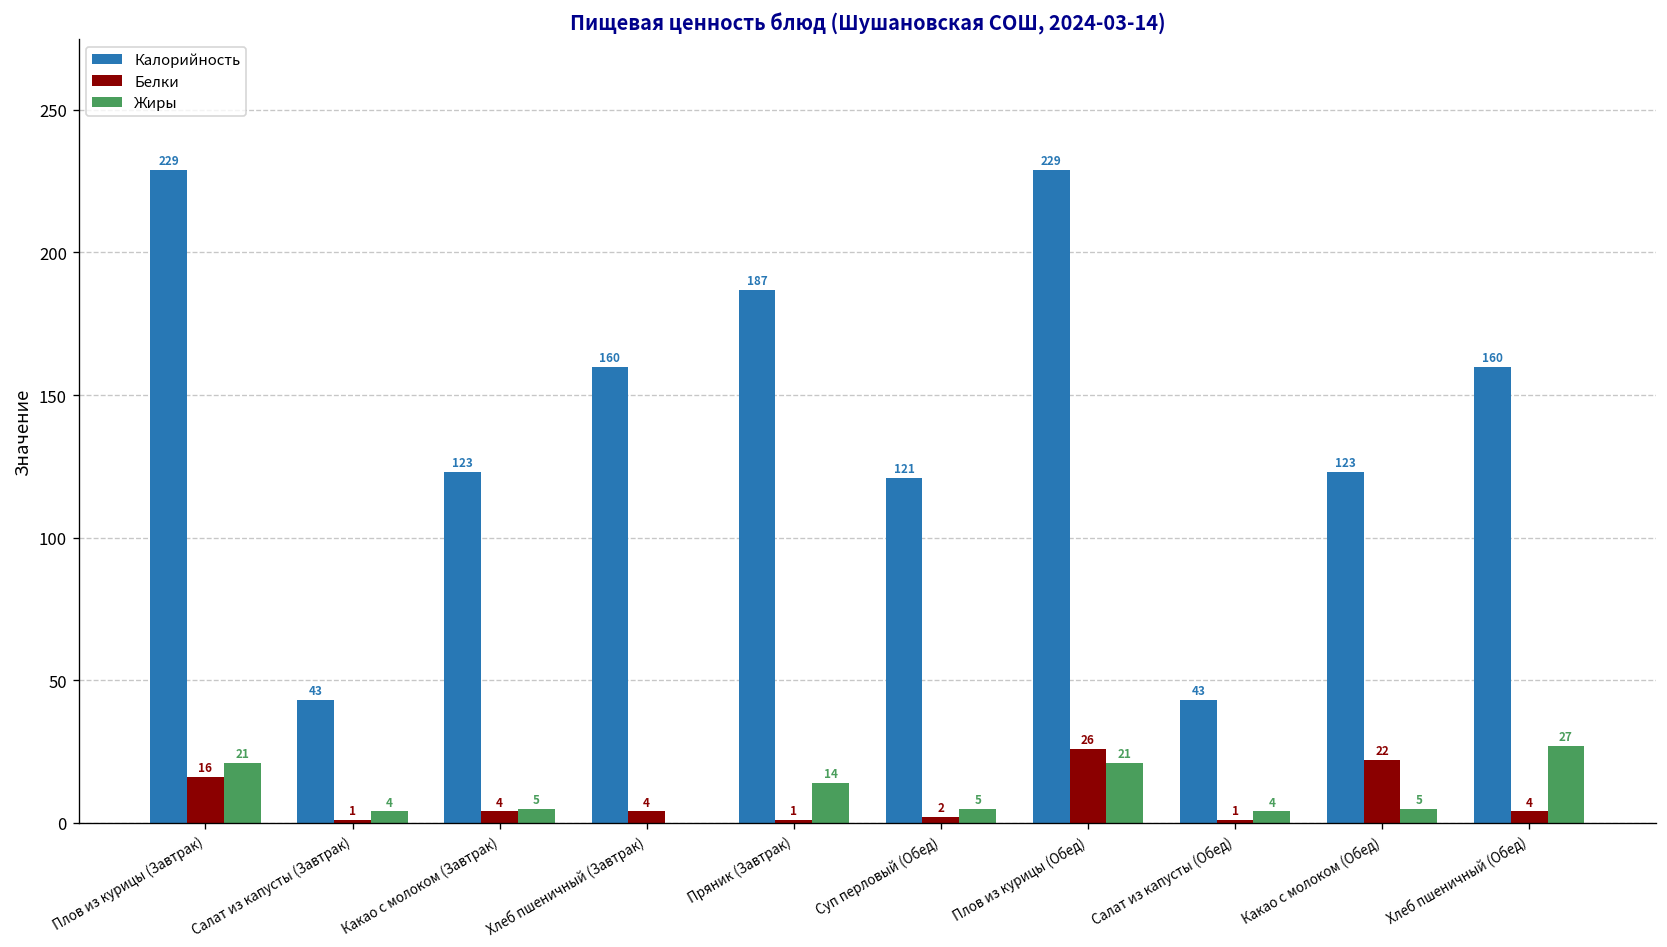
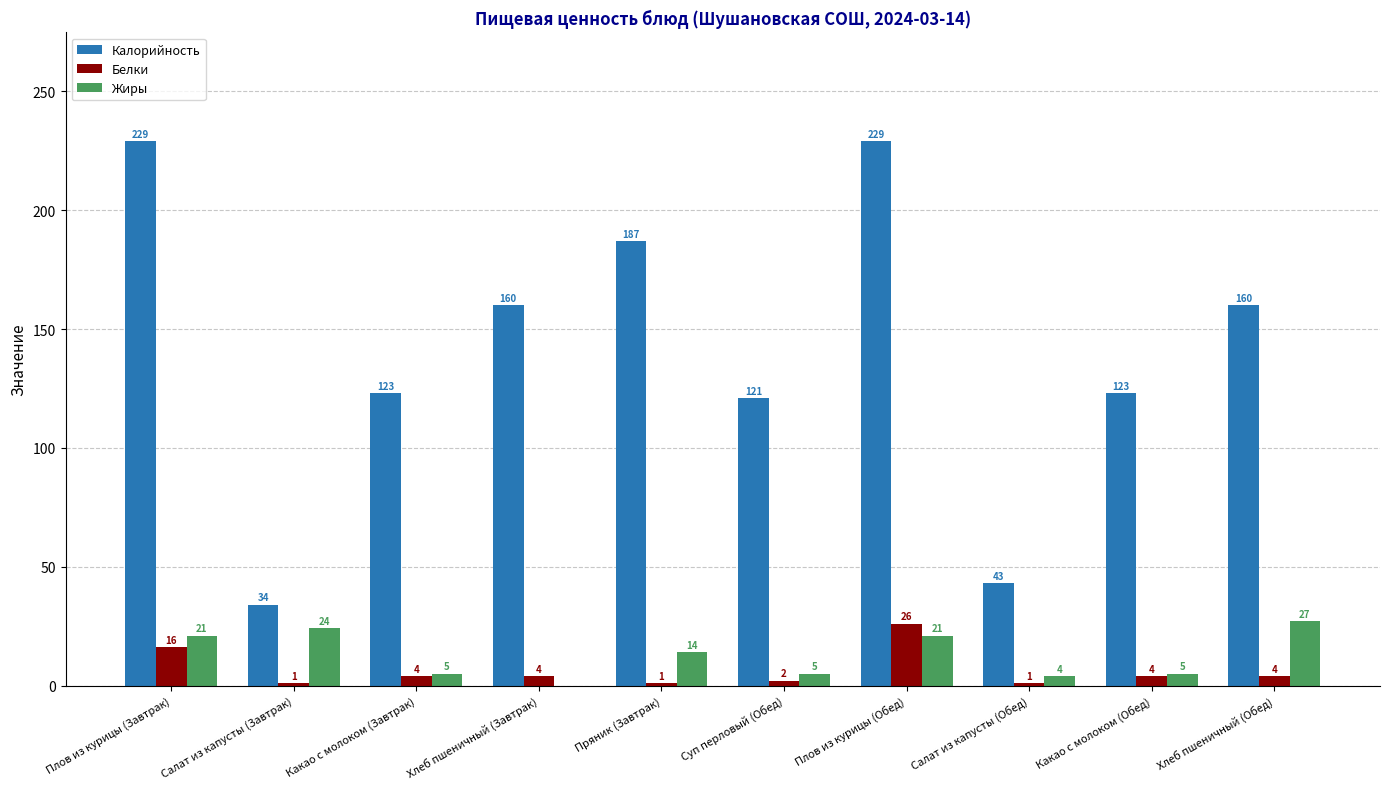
Калорийность, Салат из капусты (Завтрак): 43 -> 34
Жиры, Салат из капусты (Завтрак): 4 -> 24
Белки, Какао с молоком (Обед): 22 -> 4
